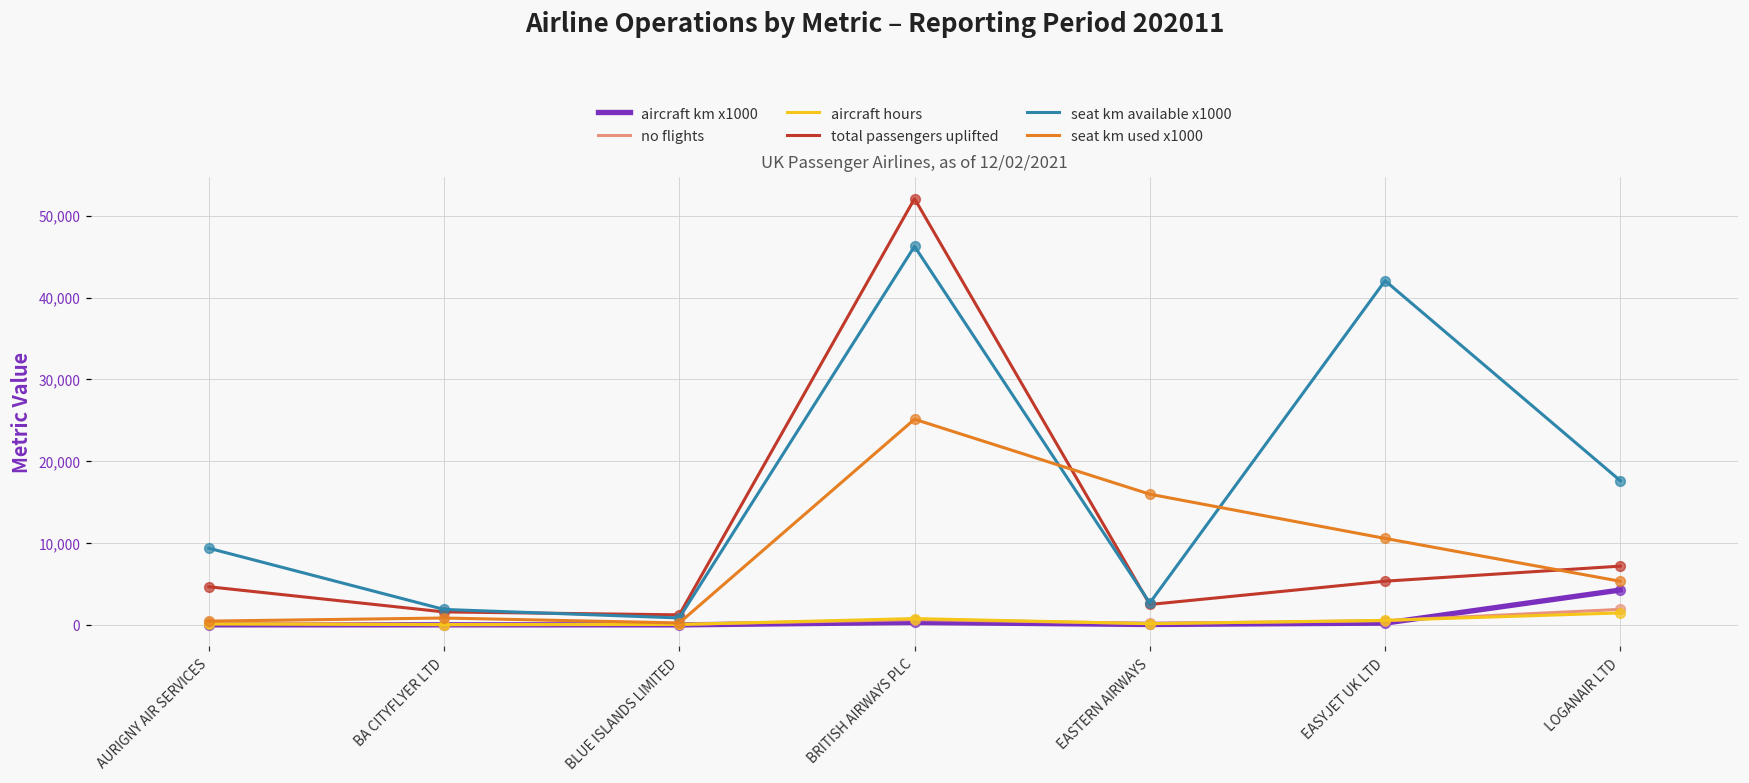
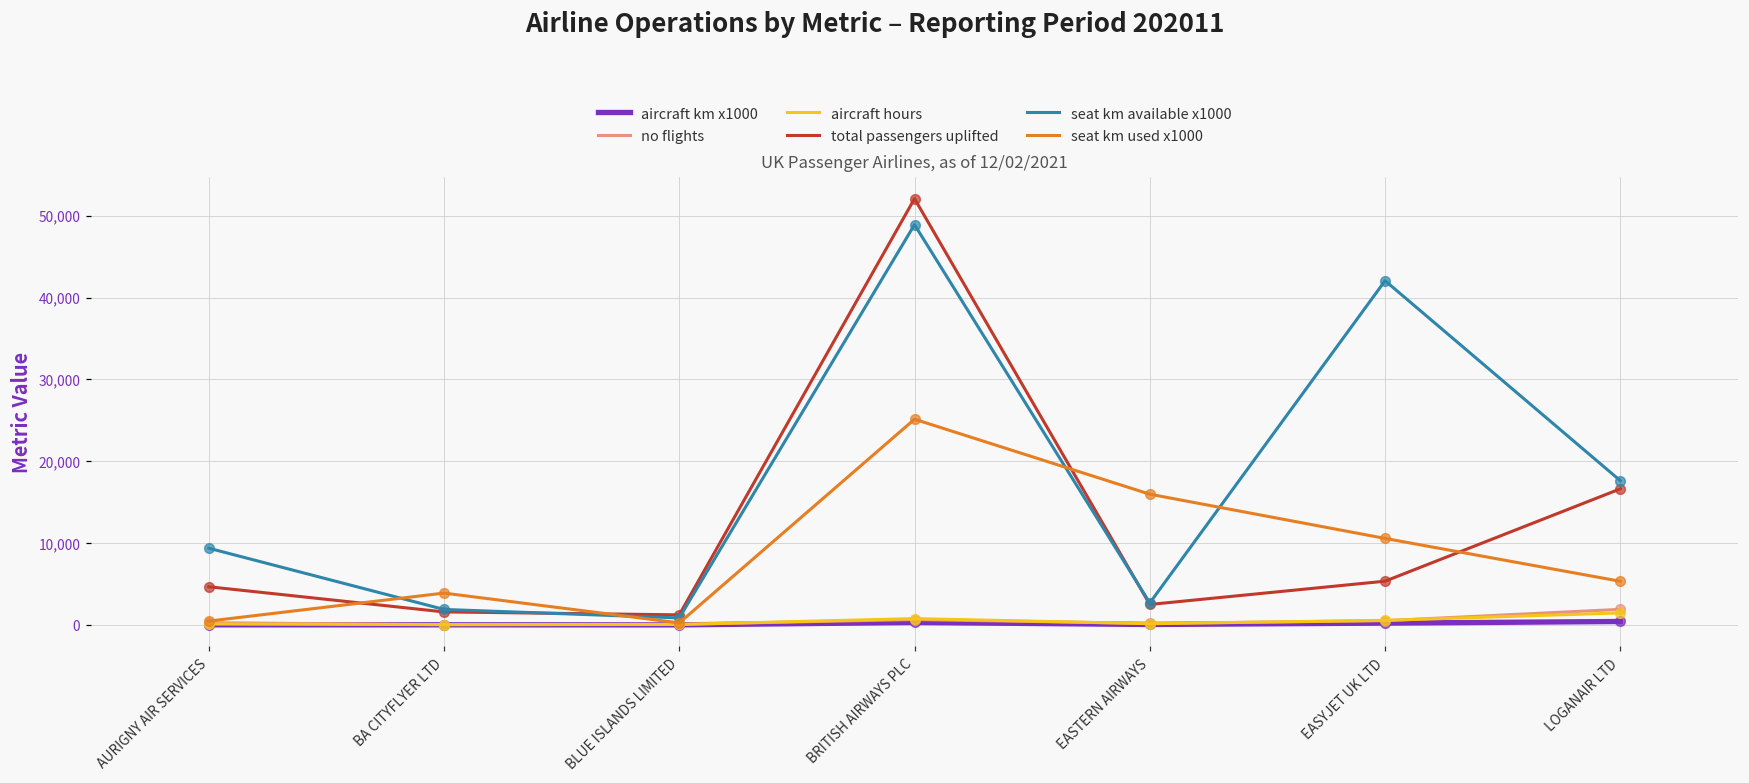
seat km used x1000, BA CITYFLYER LTD: 1,000 -> 4,000
seat km available x1000, BRITISH AIRWAYS PLC: 46,000 -> 49,000
aircraft km x1000, LOGANAIR LTD: 4,000 -> 0
total passengers uplifted, LOGANAIR LTD: 7,000 -> 17,000
